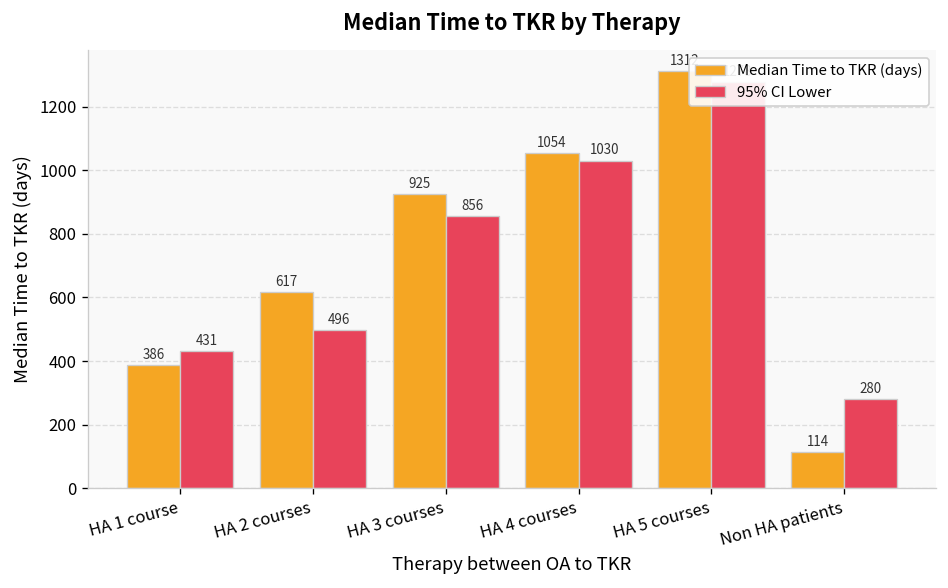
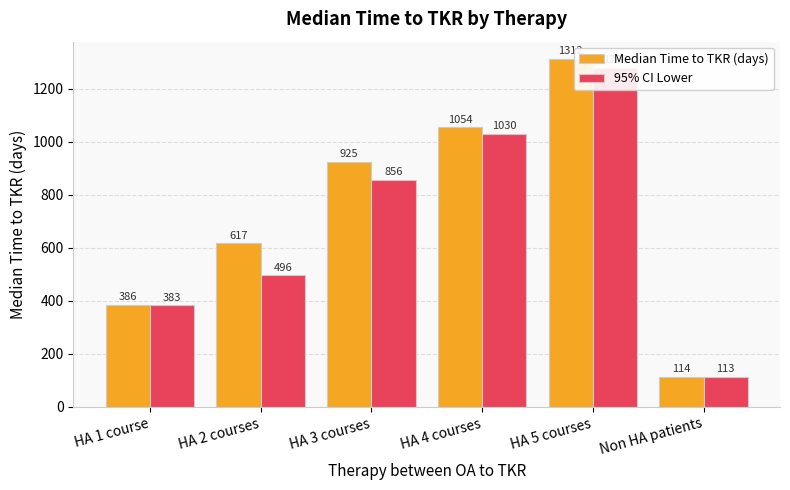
95% CI Lower, HA 1 course: 431 -> 383
95% CI Lower, Non HA patients: 280 -> 113
